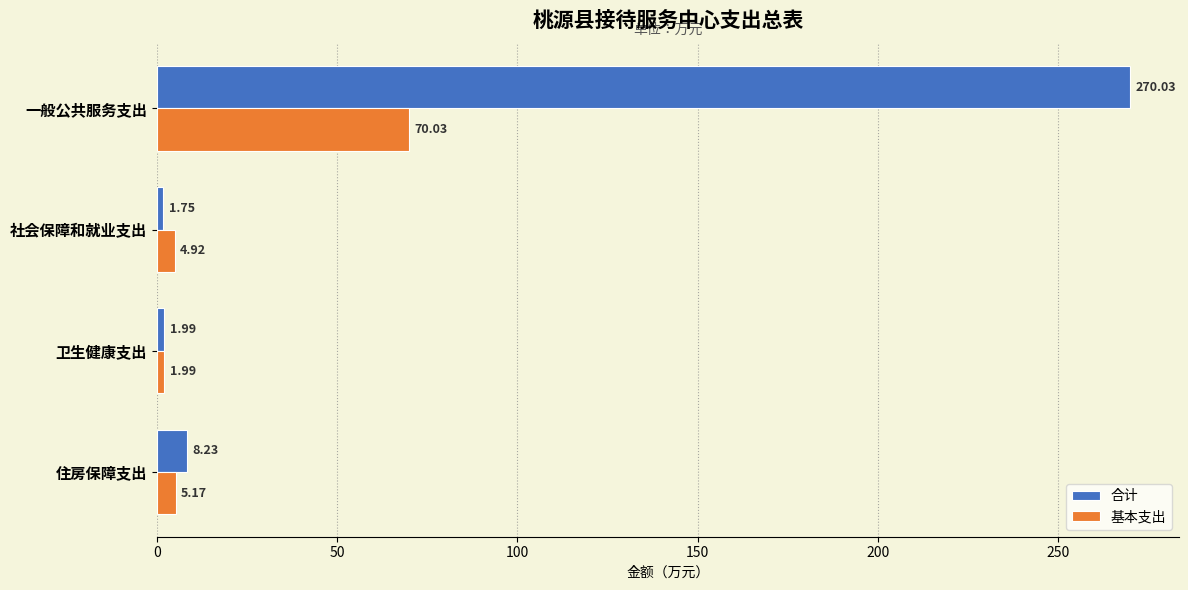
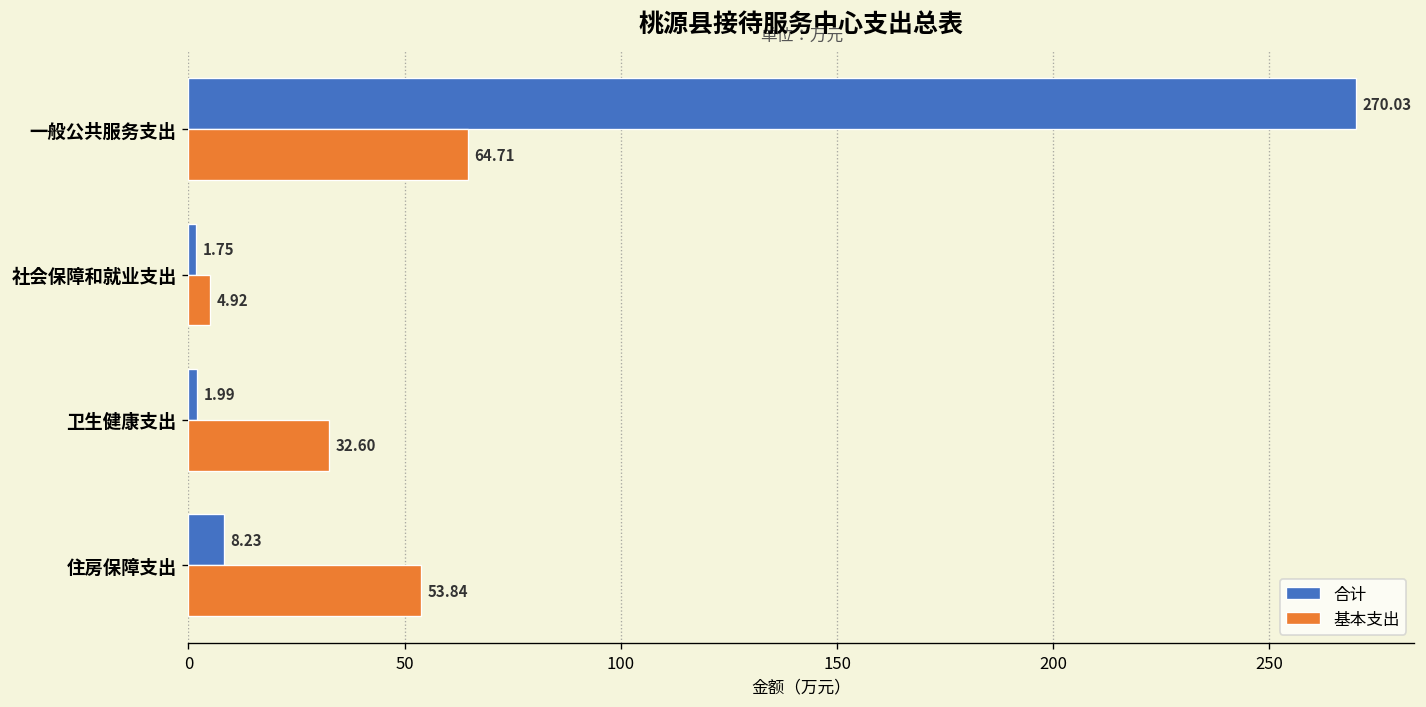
基本支出, 一般公共服务支出: 70.03 -> 64.71
基本支出, 卫生健康支出: 1.99 -> 32.60
基本支出, 住房保障支出: 5.17 -> 53.84
